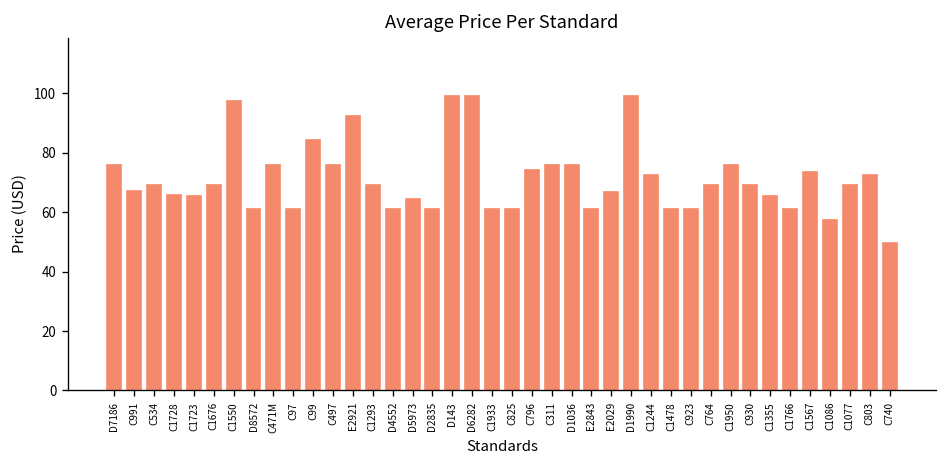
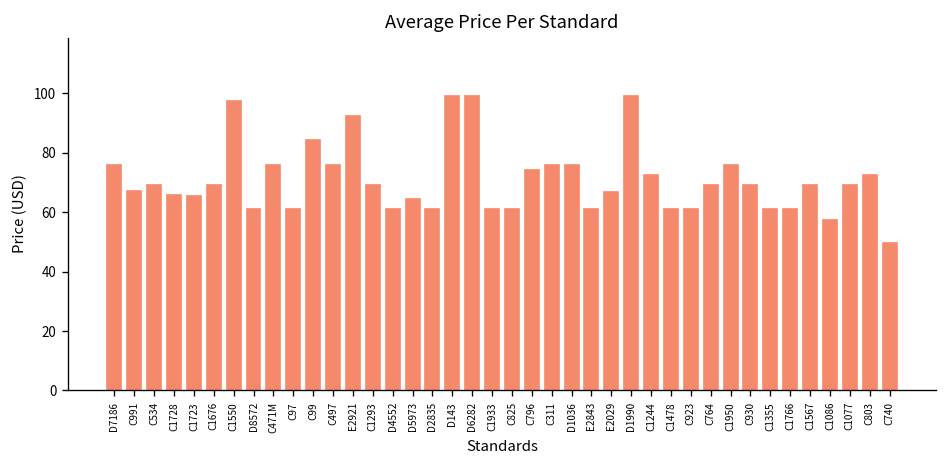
C1355: 65 -> 61
C1567: 74 -> 69
